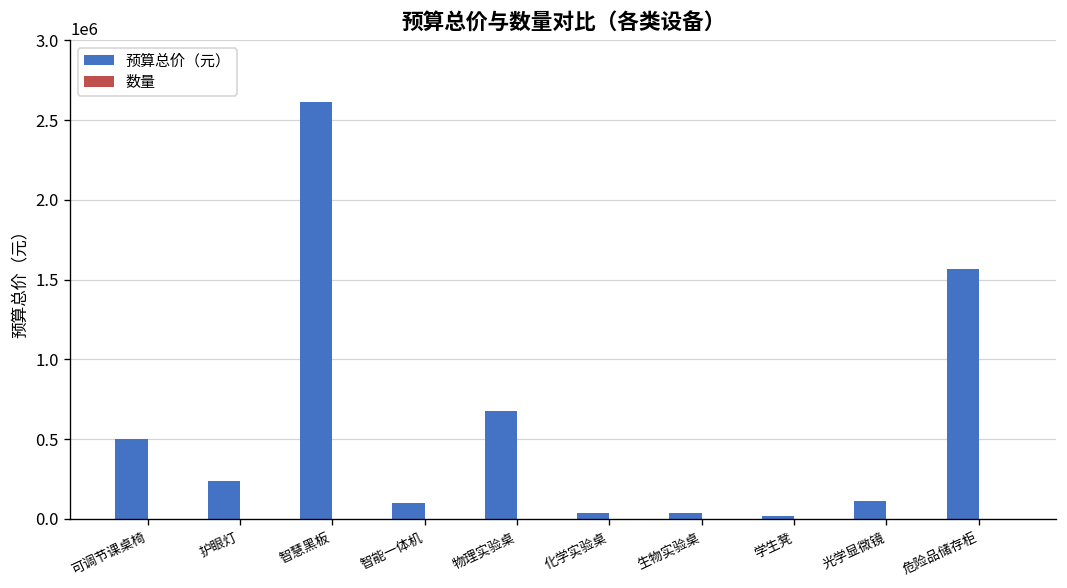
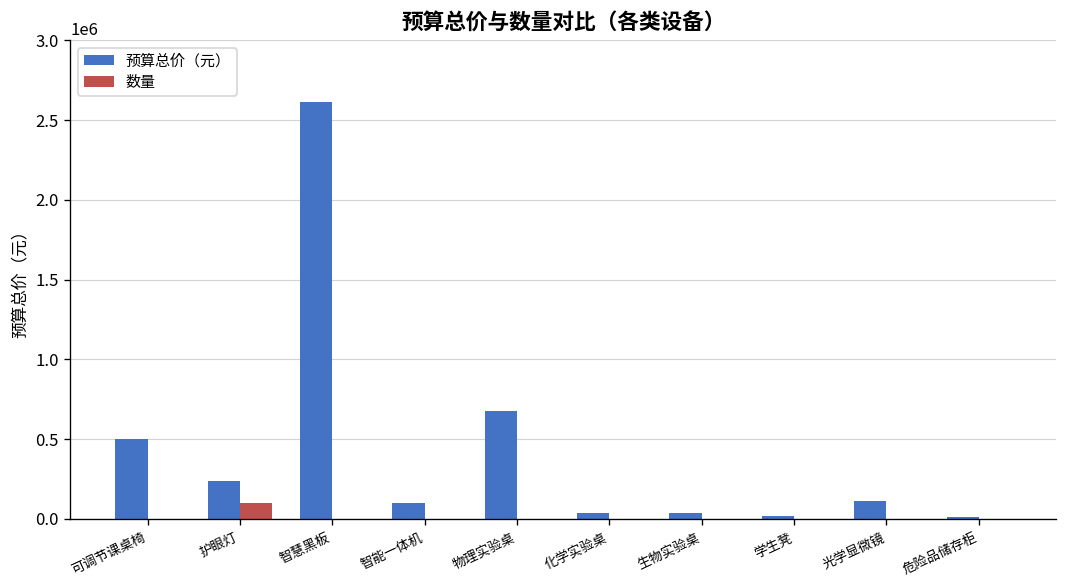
数量, 护眼灯: 0 -> 100000
预算总价（元）, 危险品储存柜: 1570000 -> 10000
